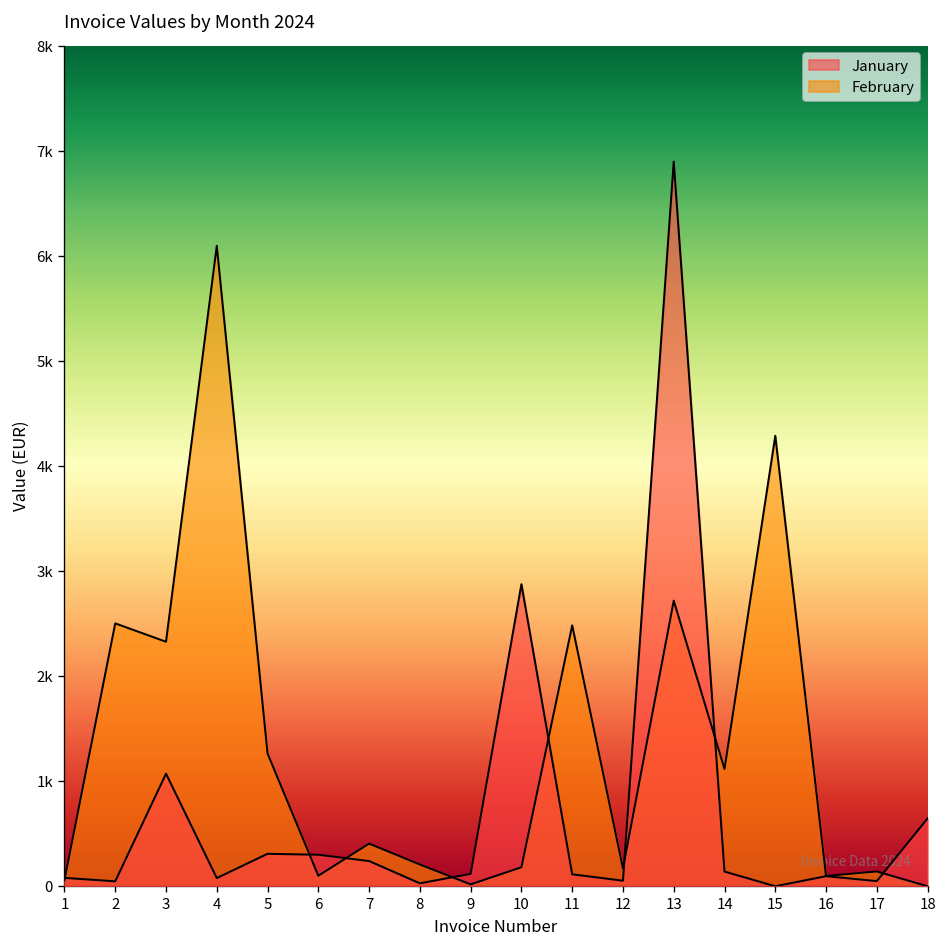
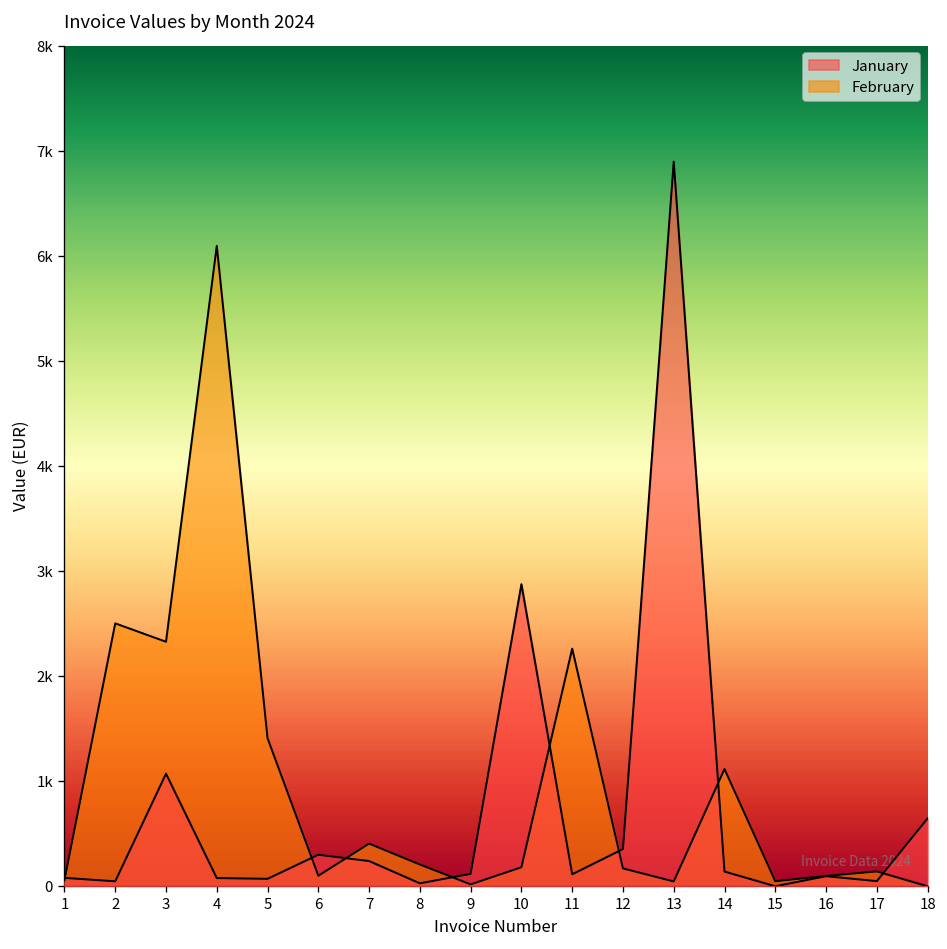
January, 5: 300 -> 100
February, 5: 1300 -> 1400
February, 11: 2500 -> 2300
January, 12: 100 -> 400
February, 13: 2700 -> 0
February, 15: 4300 -> 0
